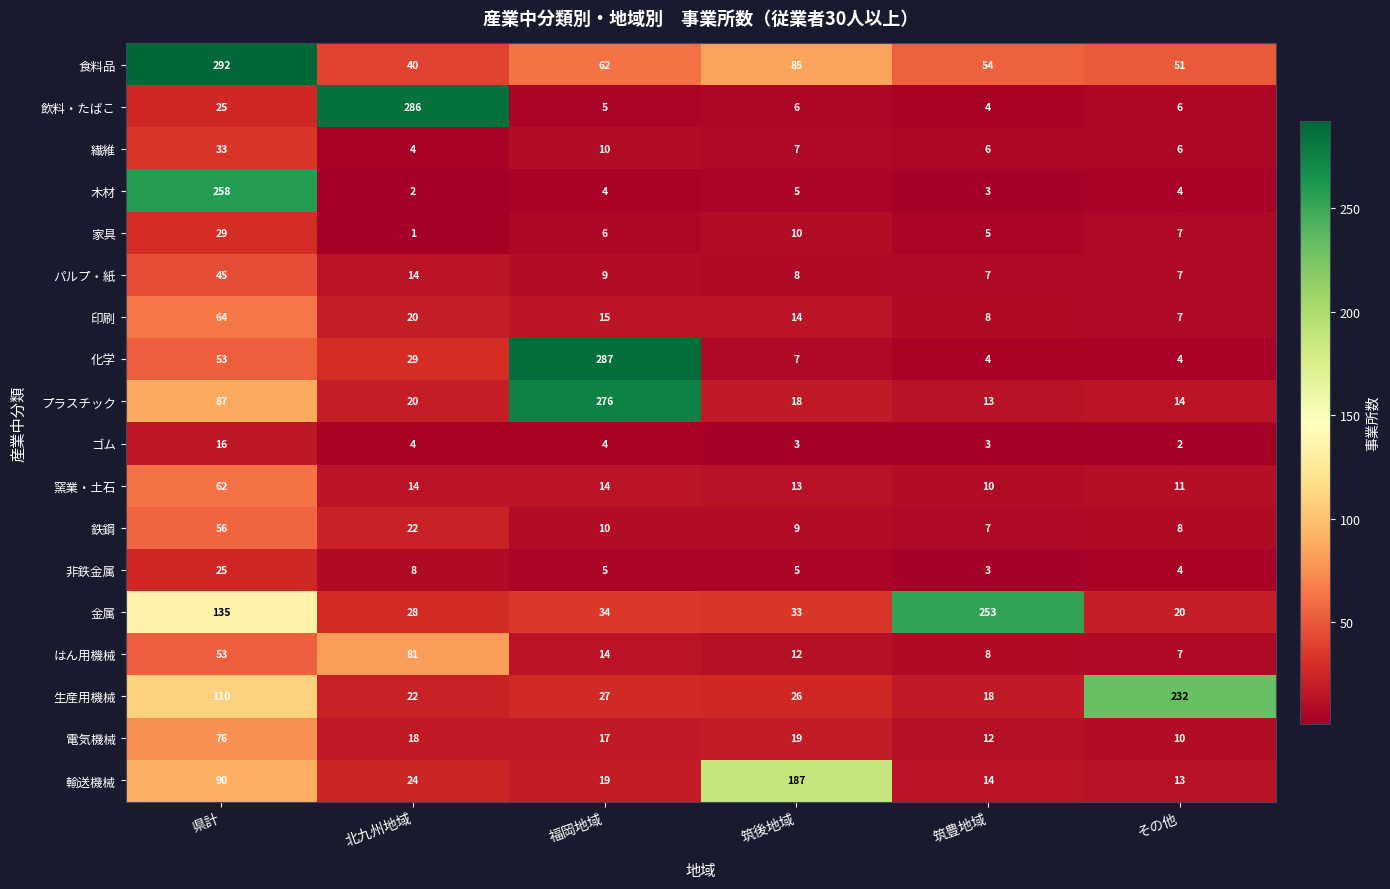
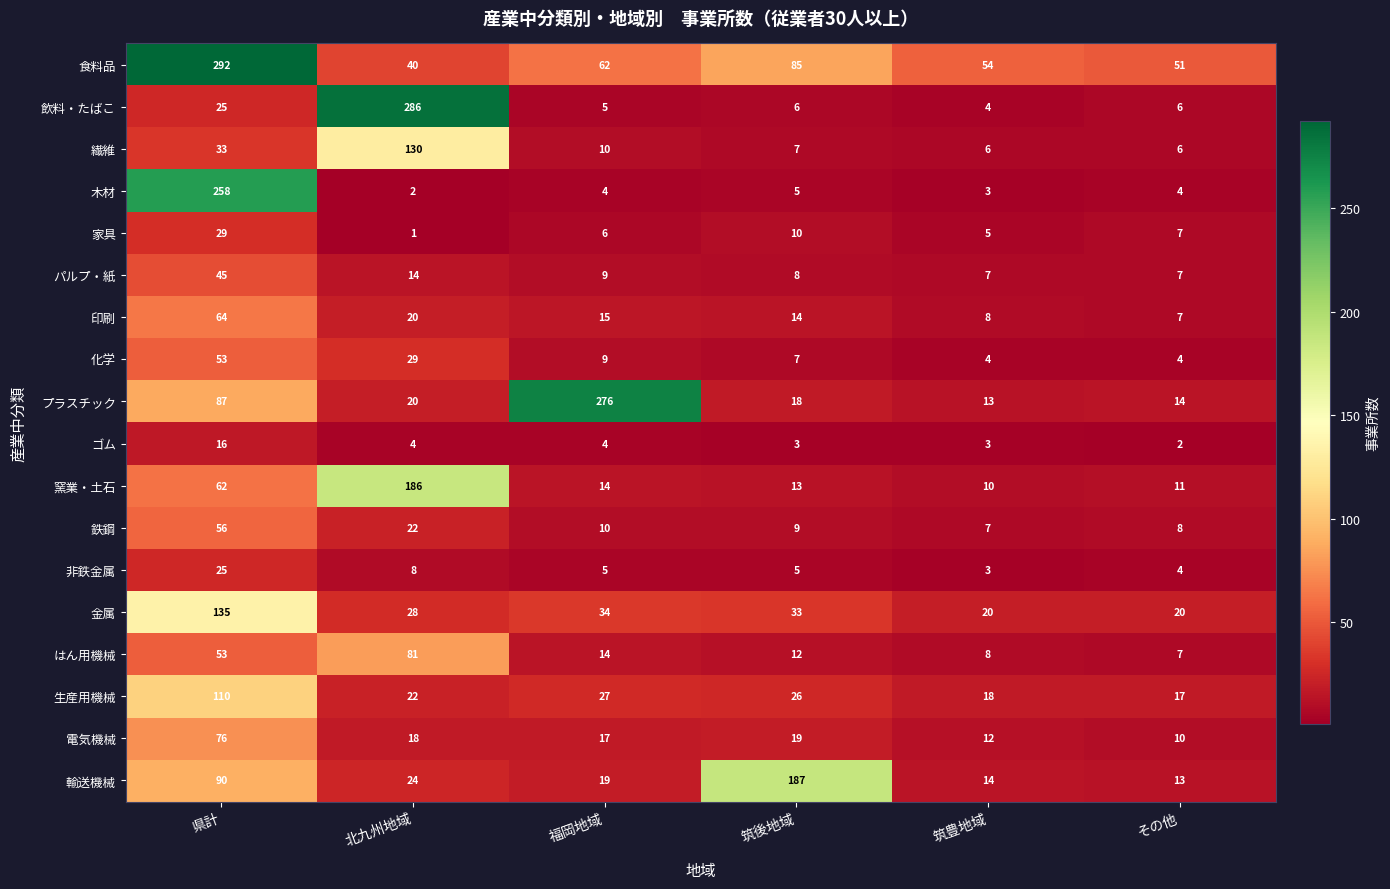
繊維, 北九州地域: 4 -> 130
化学, 福岡地域: 287 -> 9
窯業・土石, 北九州地域: 14 -> 186
金属, 筑豊地域: 253 -> 20
生産用機械, その他: 232 -> 17
